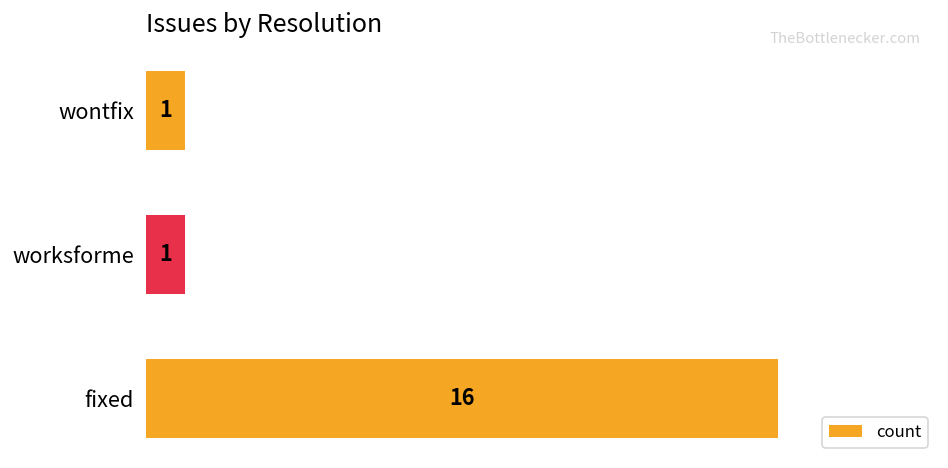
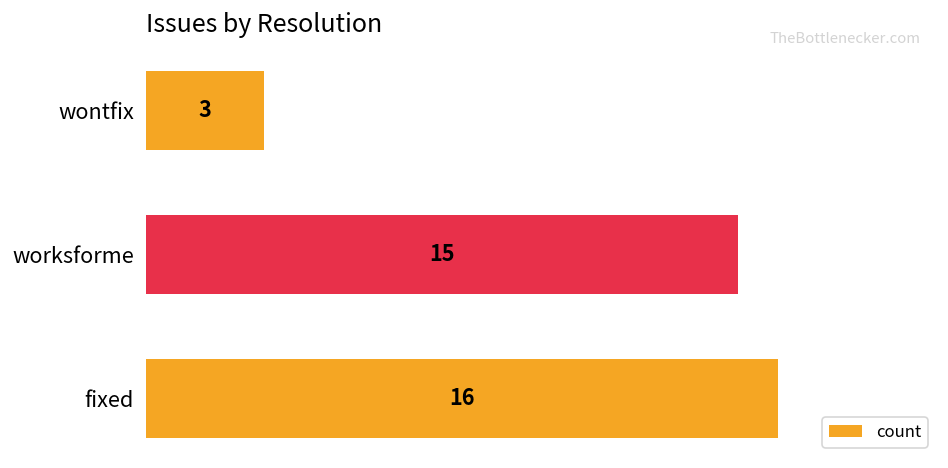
wontfix: 1 -> 3
worksforme: 1 -> 15
